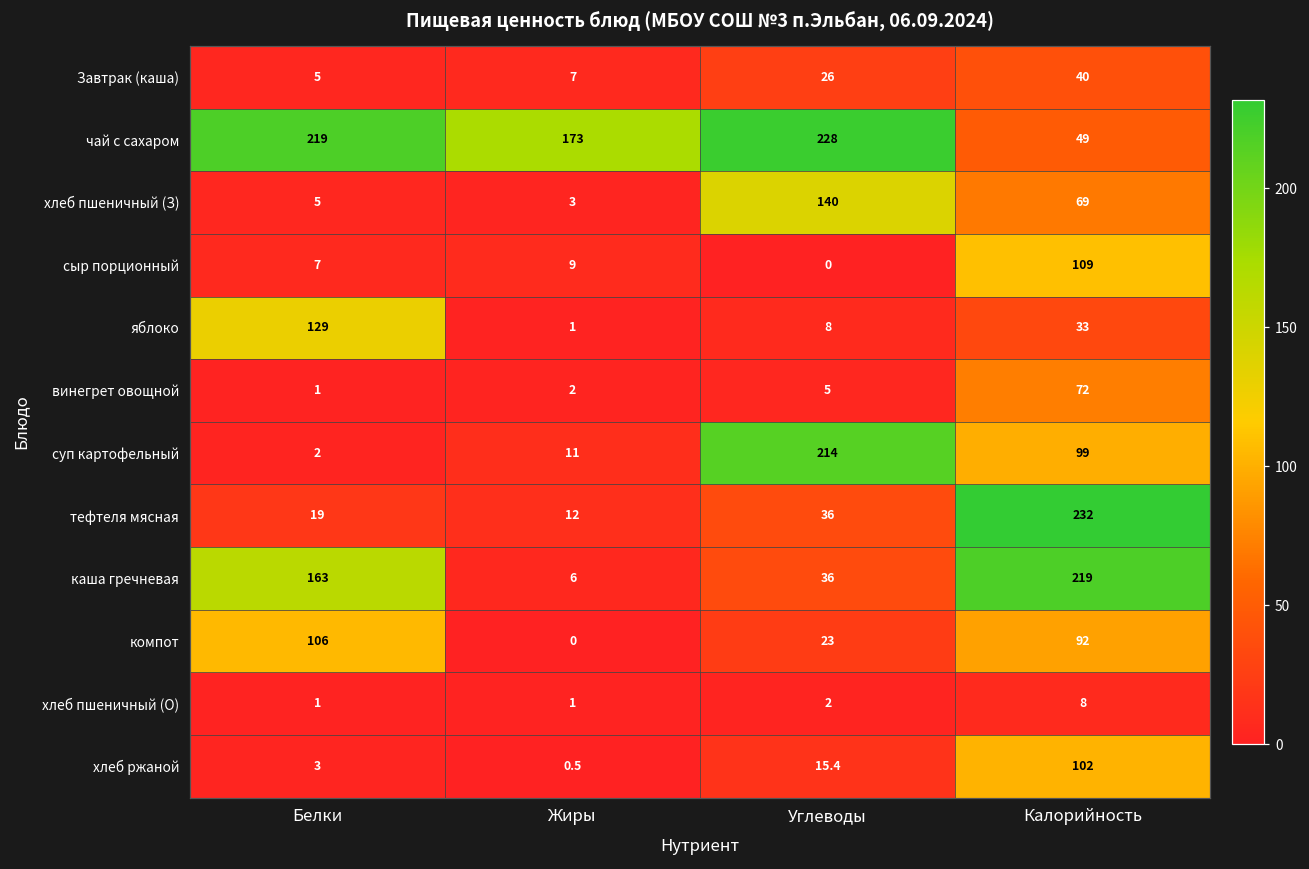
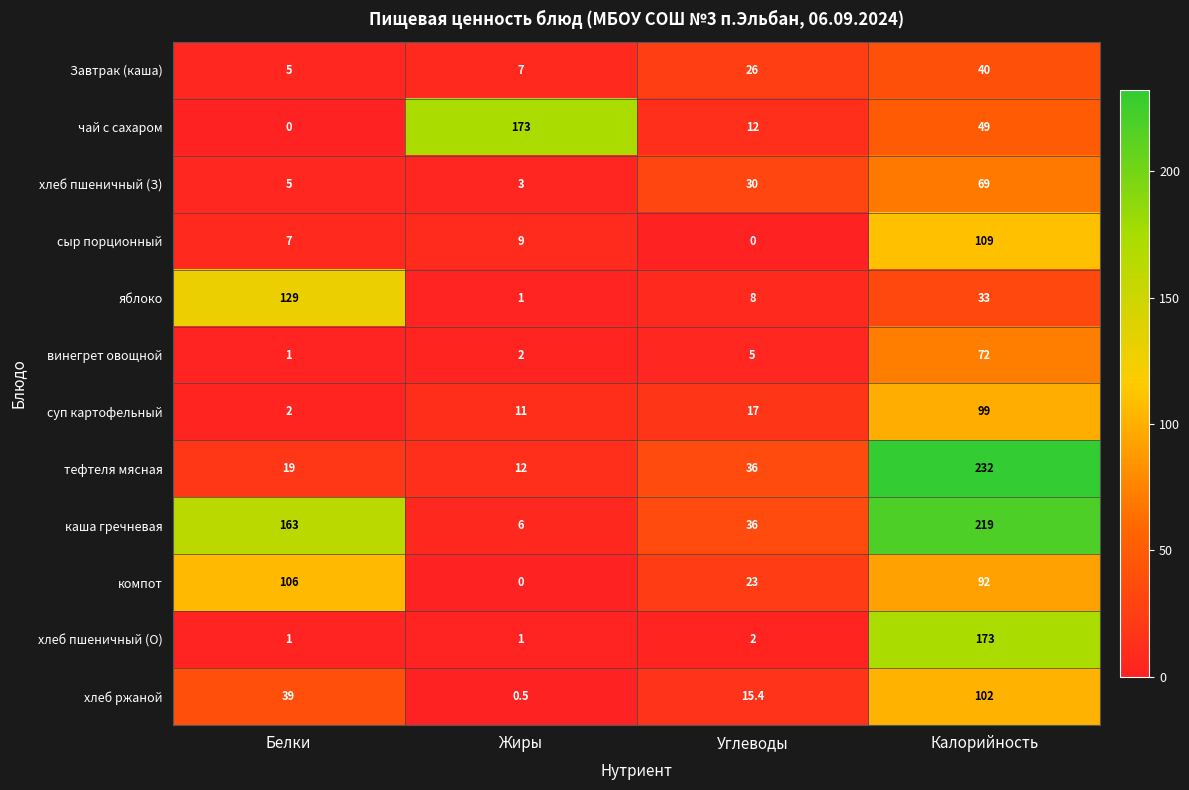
чай с сахаром, Белки: 219 -> 0
чай с сахаром, Углеводы: 228 -> 12
хлеб пшеничный (З), Углеводы: 140 -> 30
суп картофельный, Углеводы: 214 -> 17
хлеб пшеничный (О), Калорийность: 8 -> 173
хлеб ржаной, Белки: 3 -> 39
